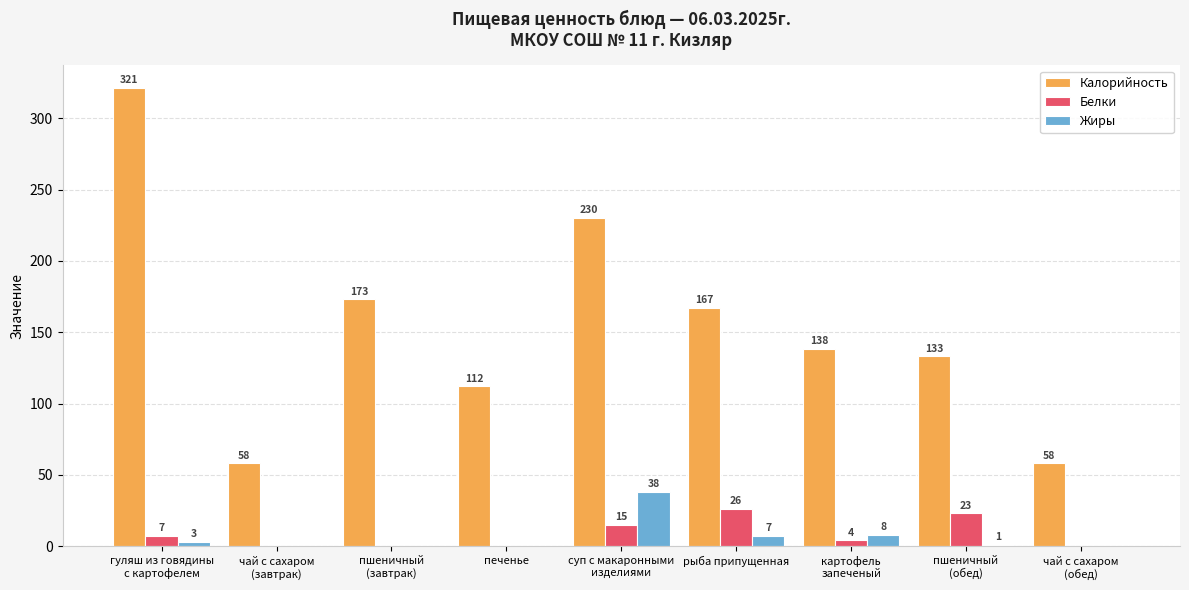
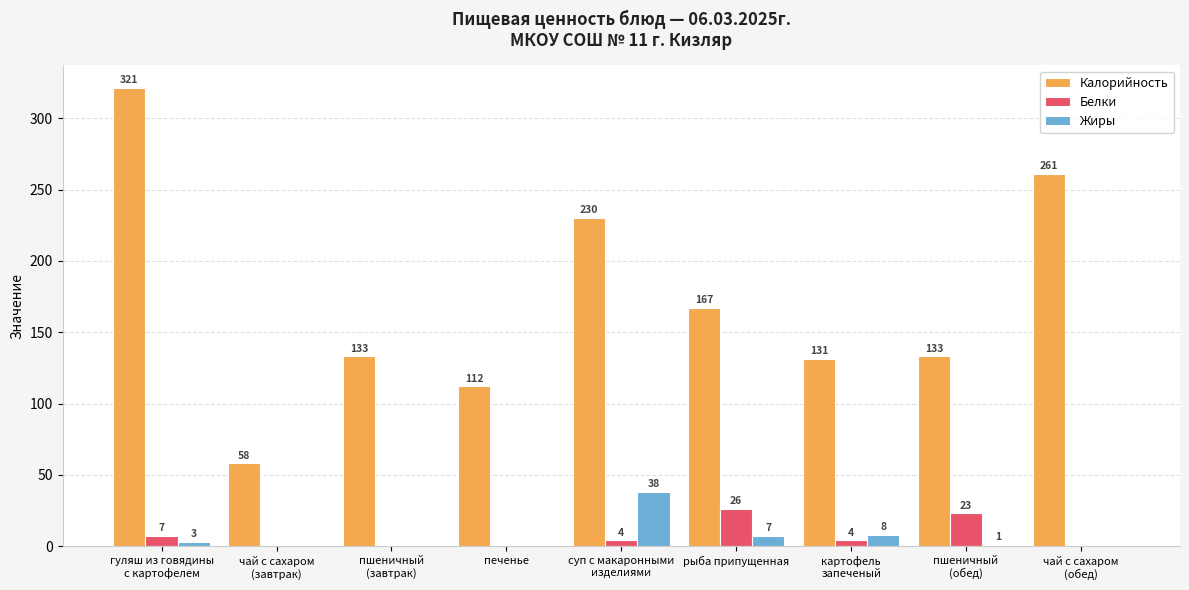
Калорийность, пшеничный (завтрак): 173 -> 133
Белки, суп с макаронными изделиями: 15 -> 4
Калорийность, картофель запеченый: 138 -> 131
Калорийность, чай с сахаром (обед): 58 -> 261
